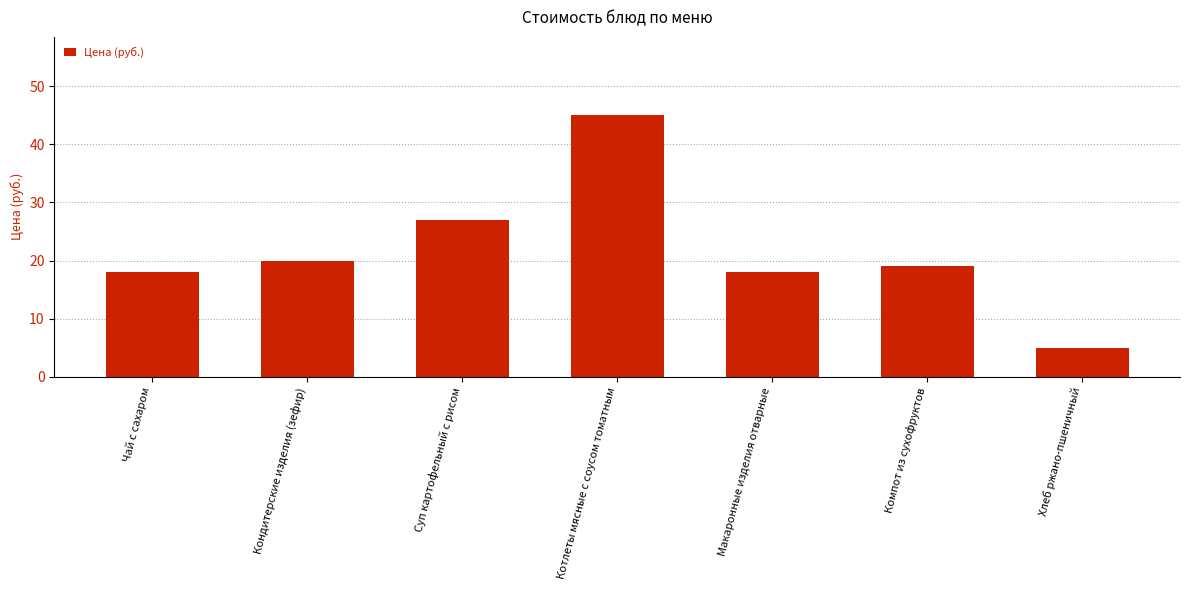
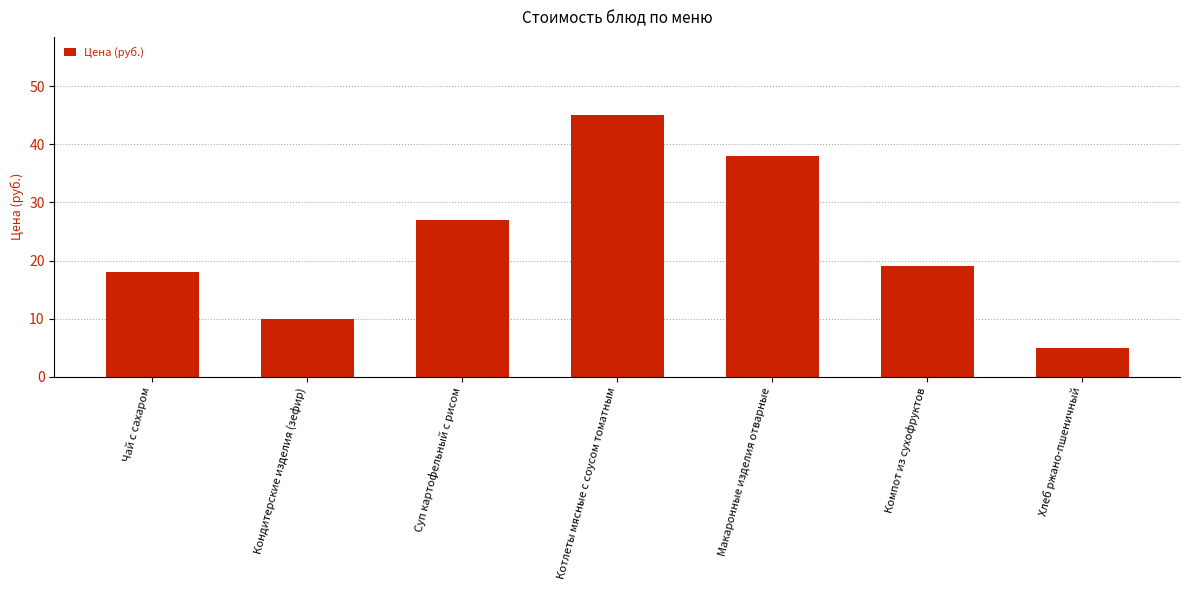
Кондитерские изделия (зефир): 20 -> 10
Макаронные изделия отварные: 18 -> 38
